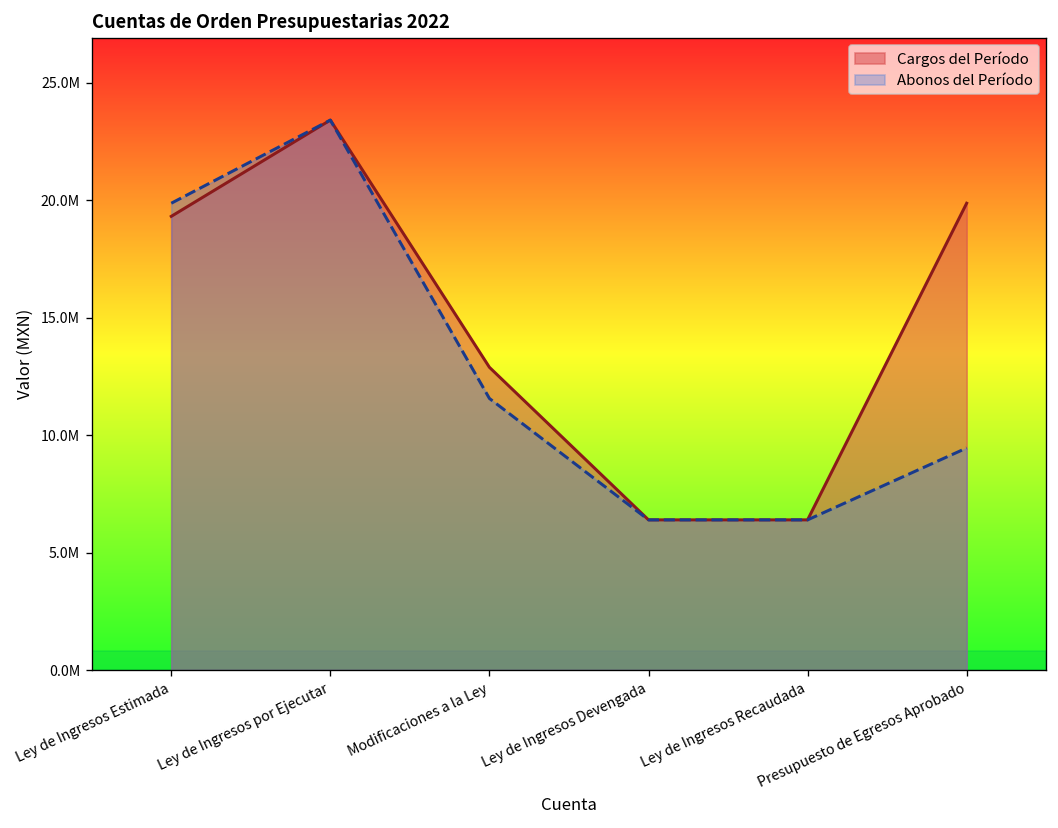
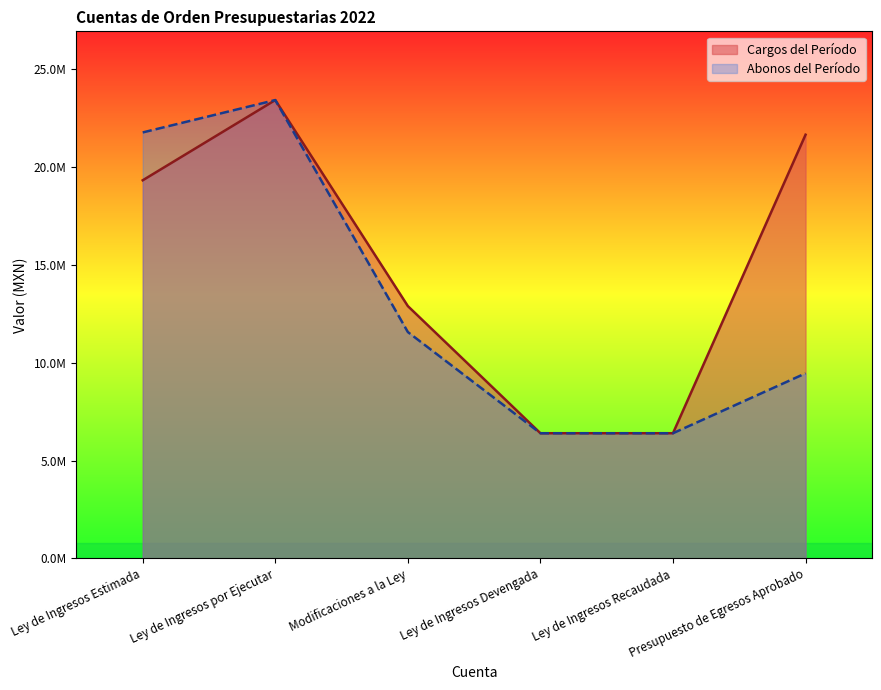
Abonos del Período, Ley de Ingresos Estimada: 19900000 -> 21800000
Cargos del Período, Presupuesto de Egresos Aprobado: 19900000 -> 21600000
